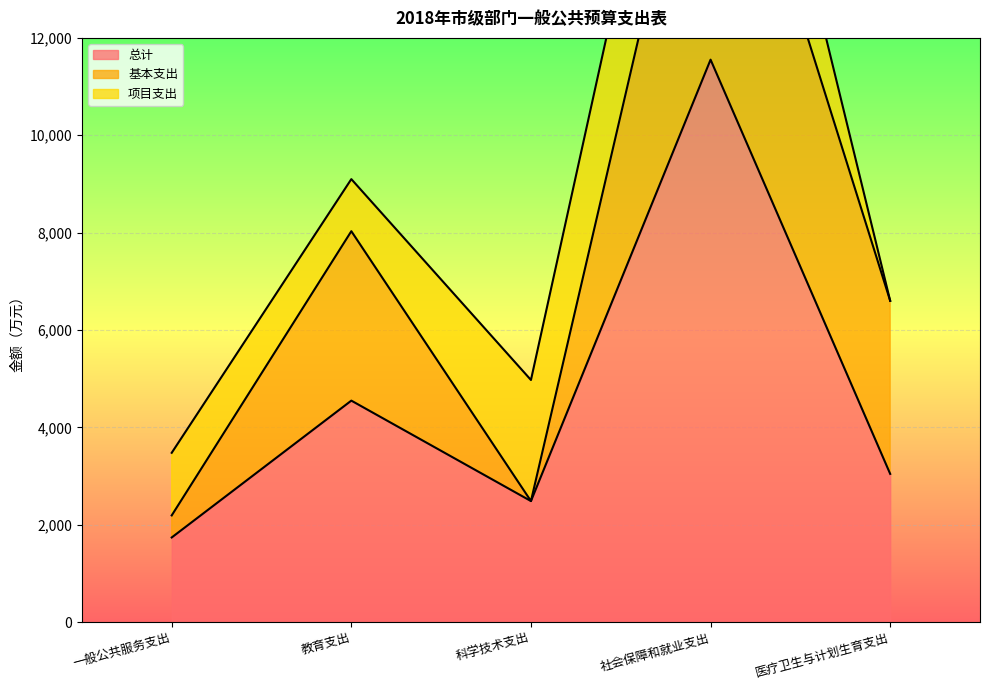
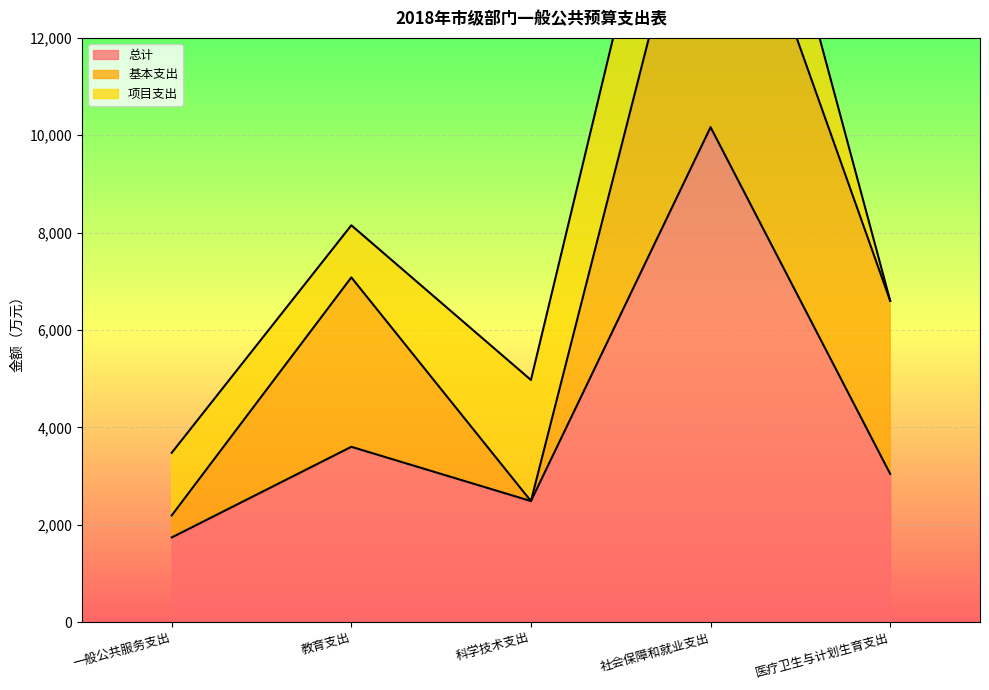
总计, 教育支出: 4,500 -> 3,600
总计, 社会保障和就业支出: 11,600 -> 10,200
